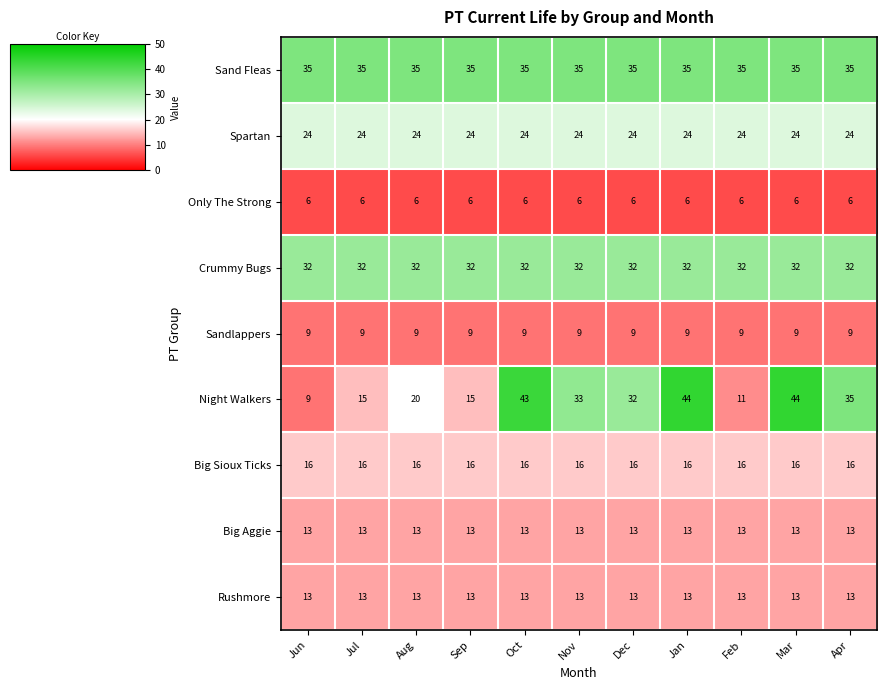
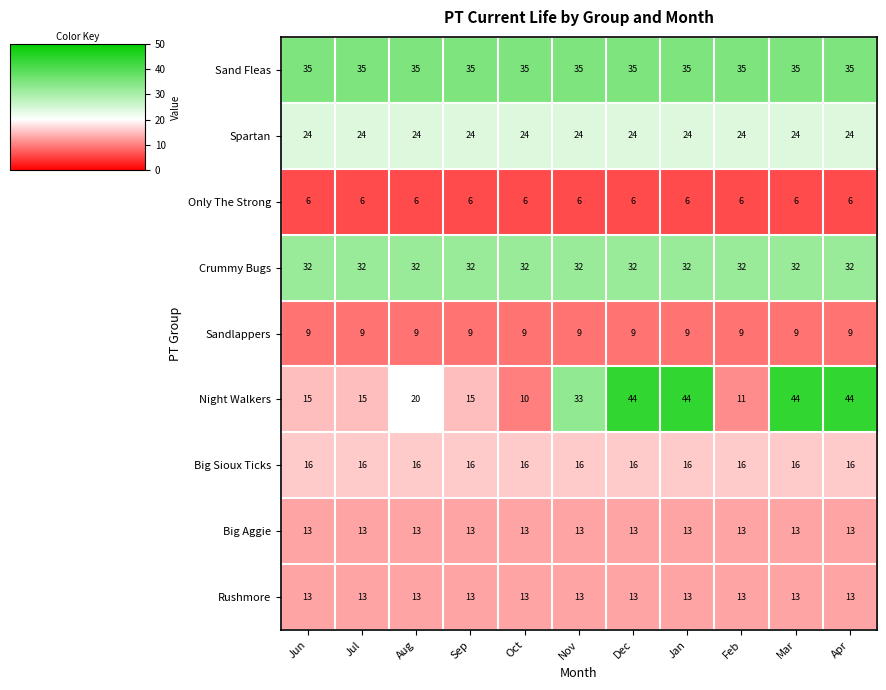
Night Walkers, Jun: 9 -> 15
Night Walkers, Oct: 43 -> 10
Night Walkers, Dec: 32 -> 44
Night Walkers, Apr: 35 -> 44
